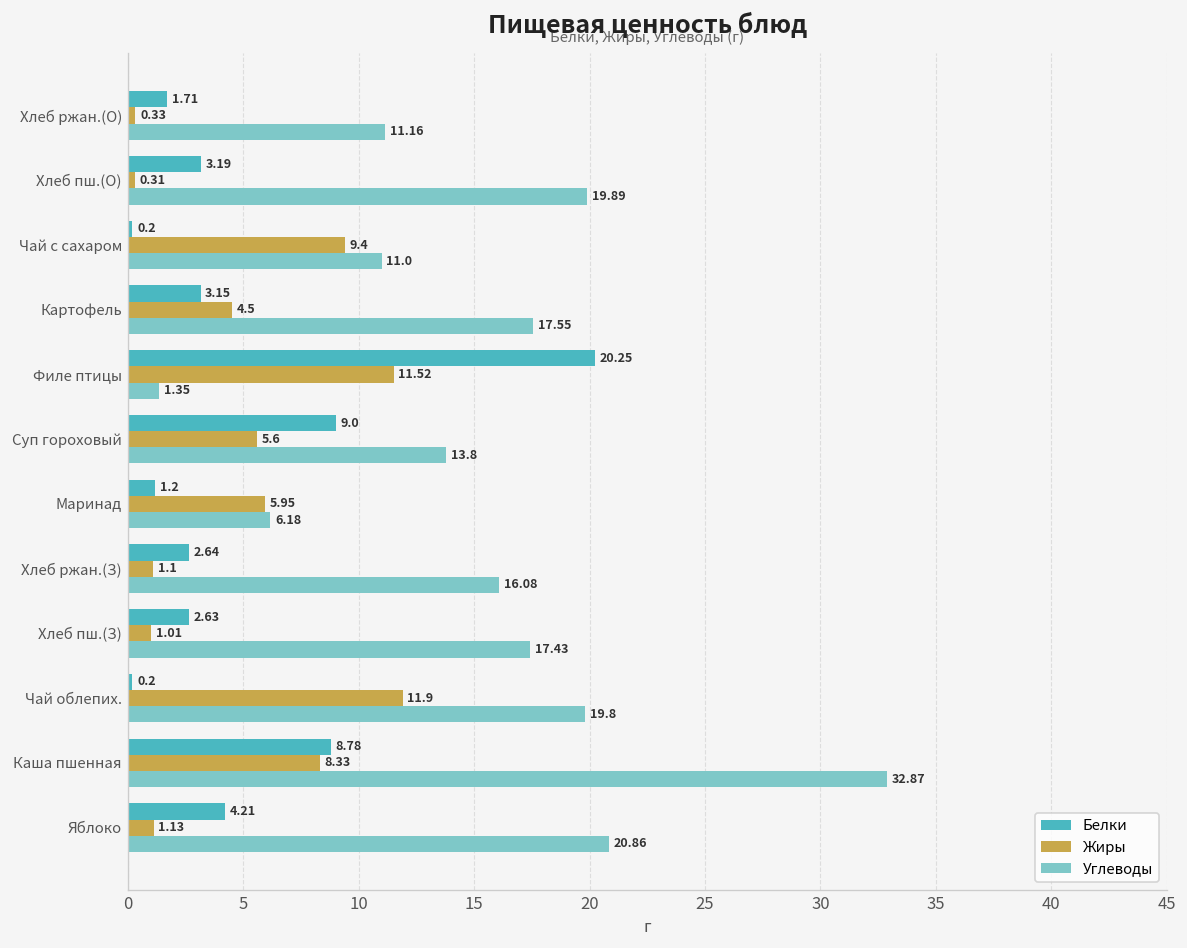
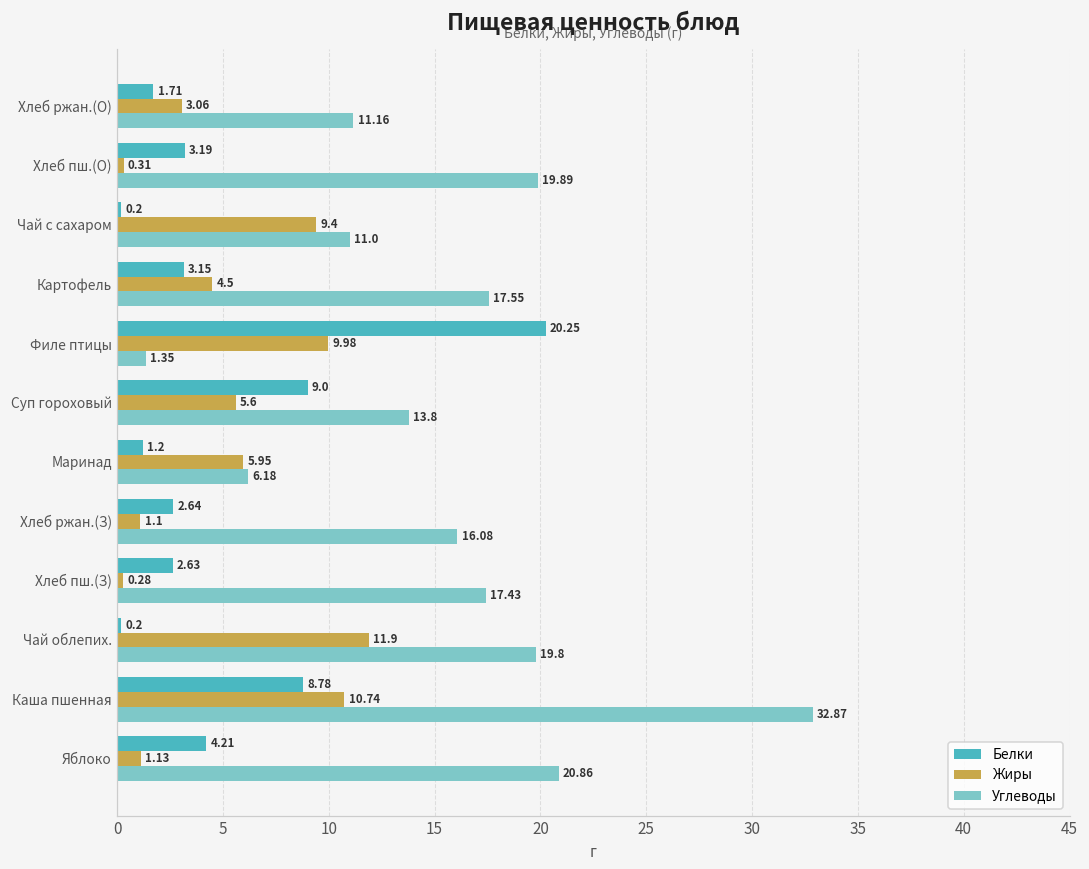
Жиры, Хлеб ржан.(О): 0.33 -> 3.06
Жиры, Филе птицы: 11.52 -> 9.98
Жиры, Хлеб пш.(З): 1.01 -> 0.28
Жиры, Каша пшенная: 8.33 -> 10.74
